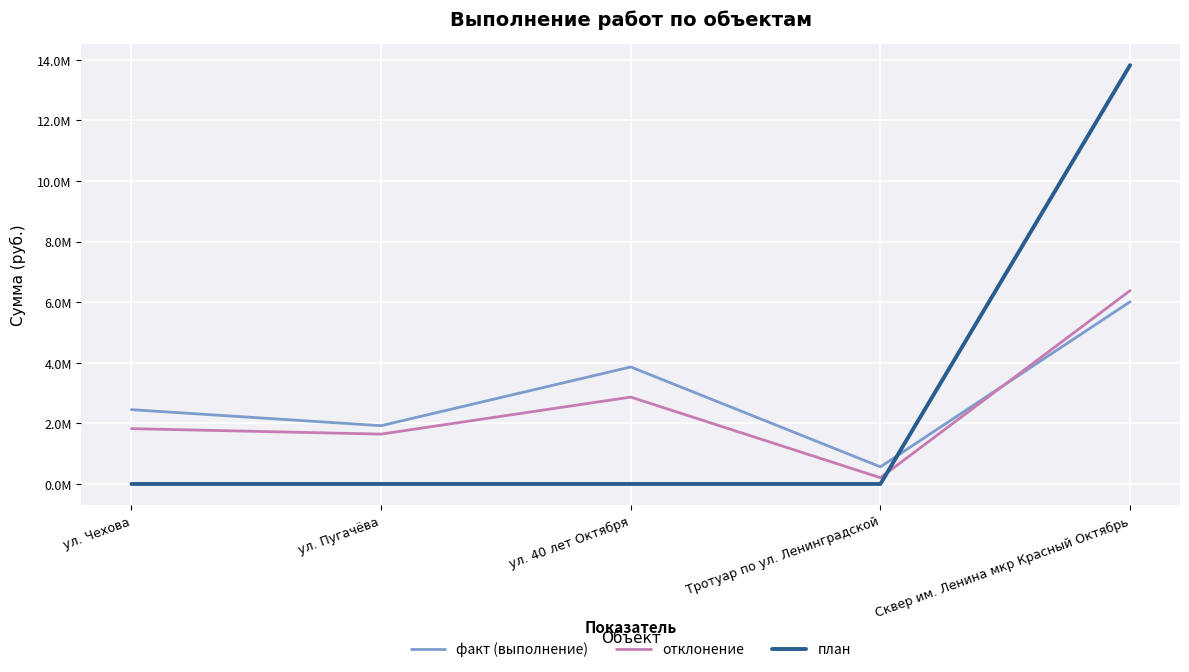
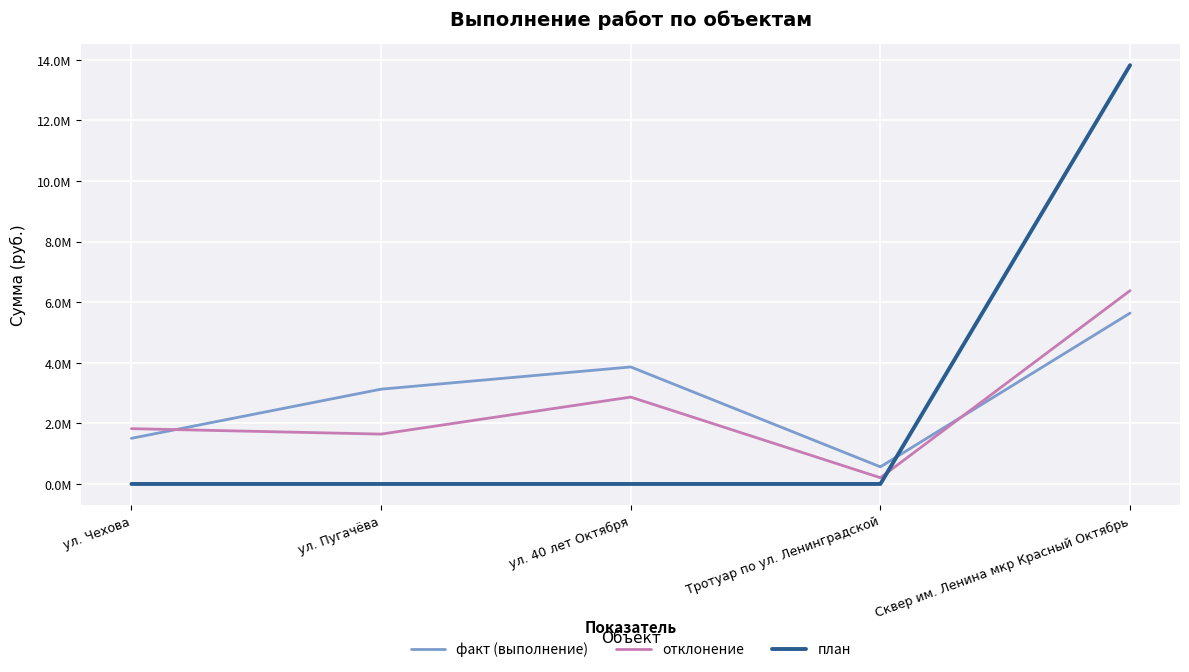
факт (выполнение), ул. Чехова: 2500000 -> 1500000
факт (выполнение), ул. Пугачёва: 1900000 -> 3100000
факт (выполнение), Сквер им. Ленина мкр Красный Октябрь: 6000000 -> 5600000
